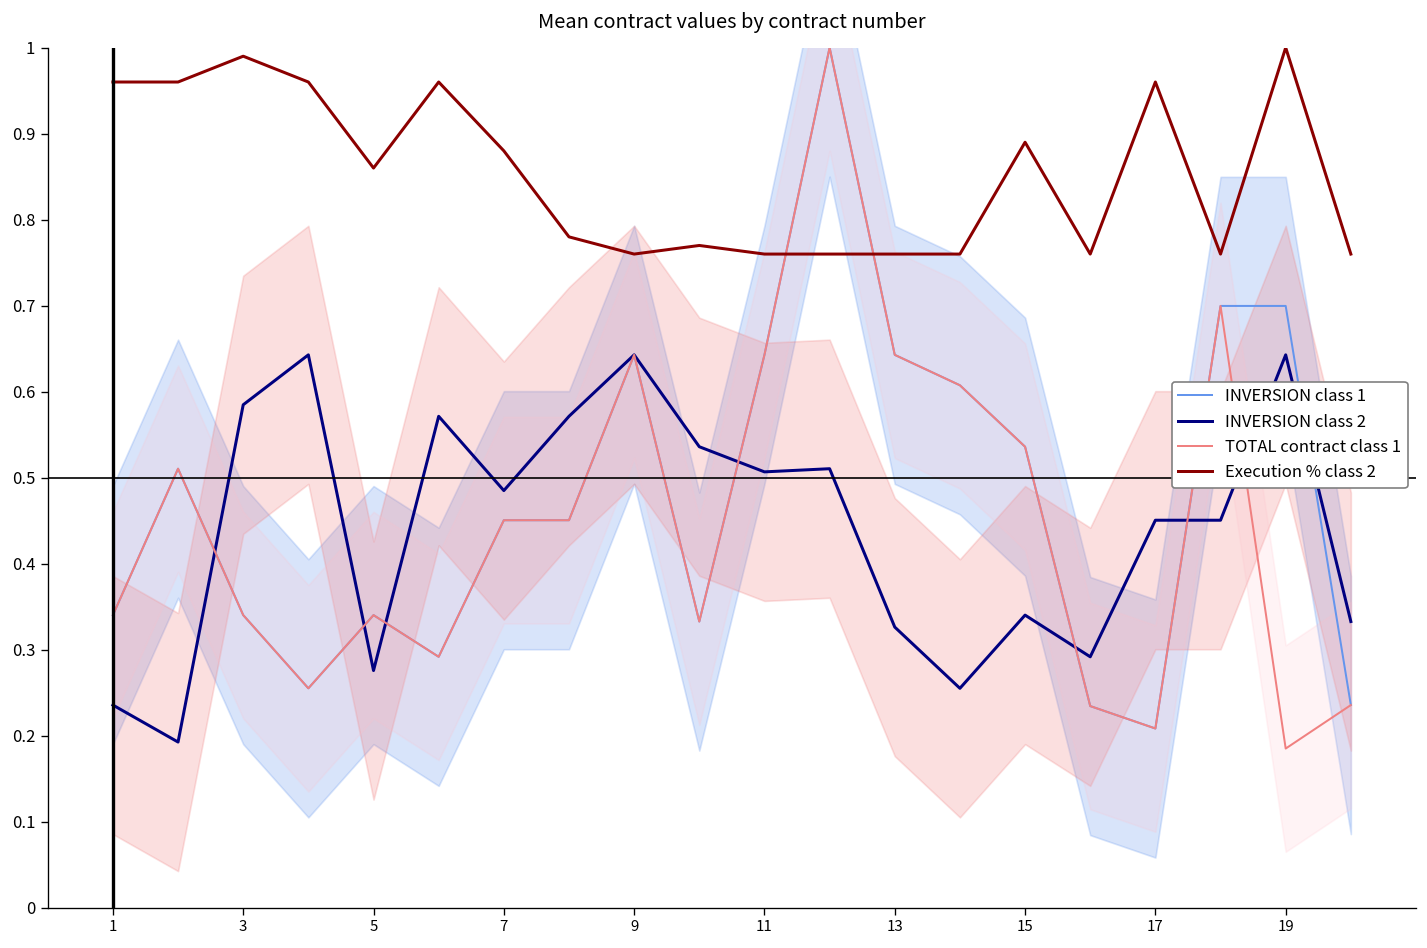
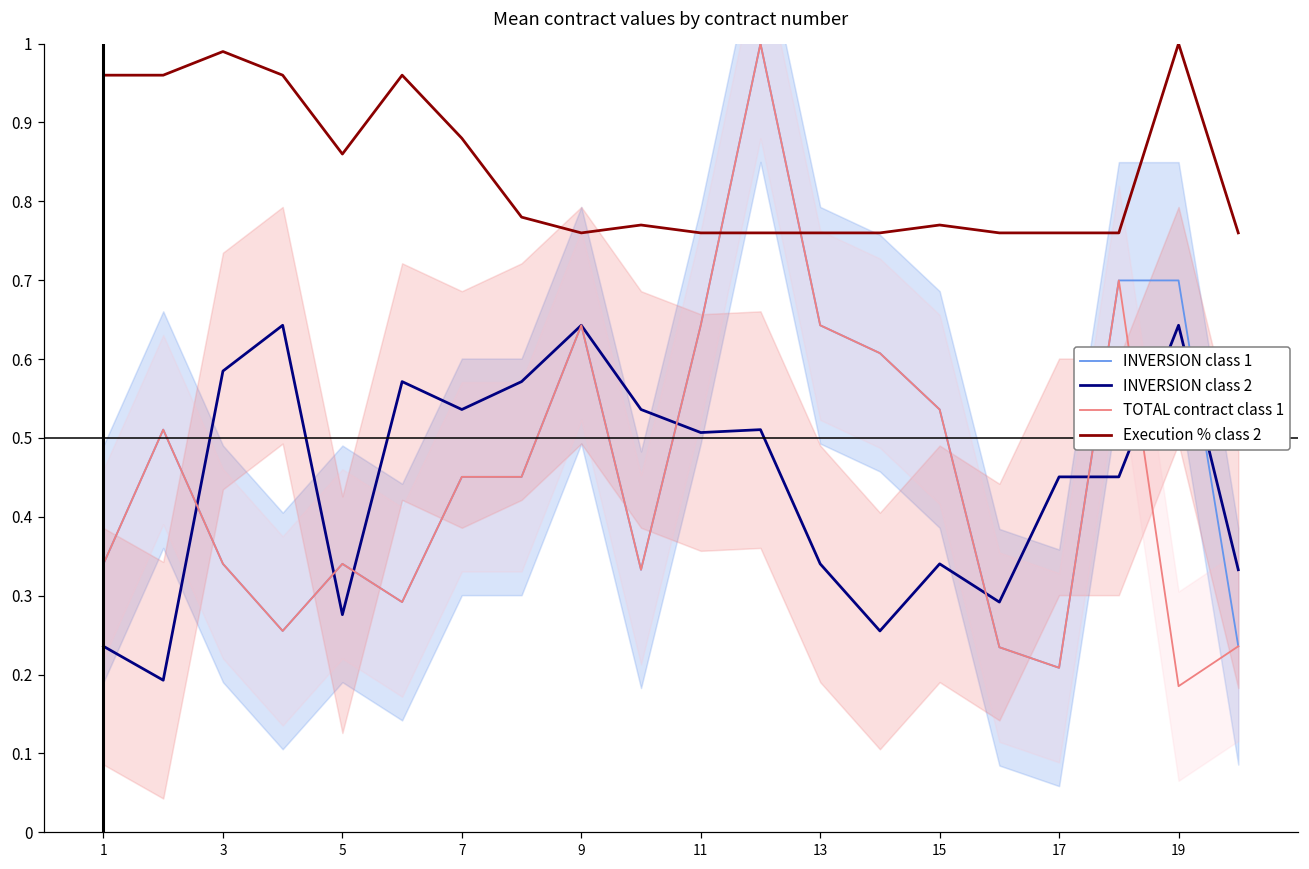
INVERSION class 2, 7: 0.49 -> 0.54
INVERSION class 2, 13: 0.33 -> 0.34
Execution % class 2, 15: 0.89 -> 0.77
Execution % class 2, 17: 0.96 -> 0.76
